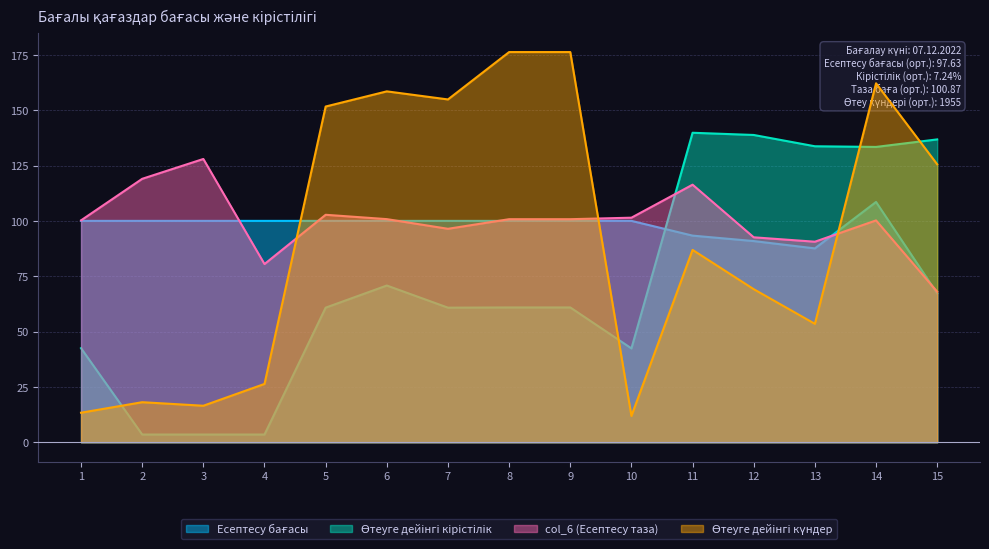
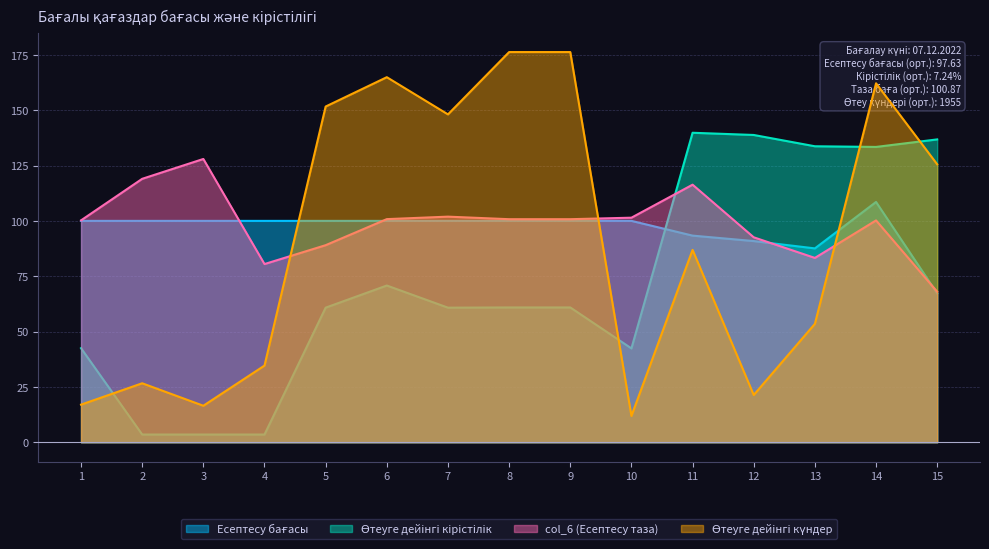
Өтеуге дейінгі күндер, 1: 13 -> 17
Өтеуге дейінгі күндер, 2: 18 -> 27
Өтеуге дейінгі күндер, 4: 26 -> 35
col_6 (Есептесу таза), 5: 103 -> 89
Өтеуге дейінгі күндер, 6: 159 -> 165
col_6 (Есептесу таза), 7: 96 -> 102
Өтеуге дейінгі күндер, 7: 155 -> 148
Өтеуге дейінгі күндер, 12: 69 -> 21
col_6 (Есептесу таза), 13: 91 -> 83
